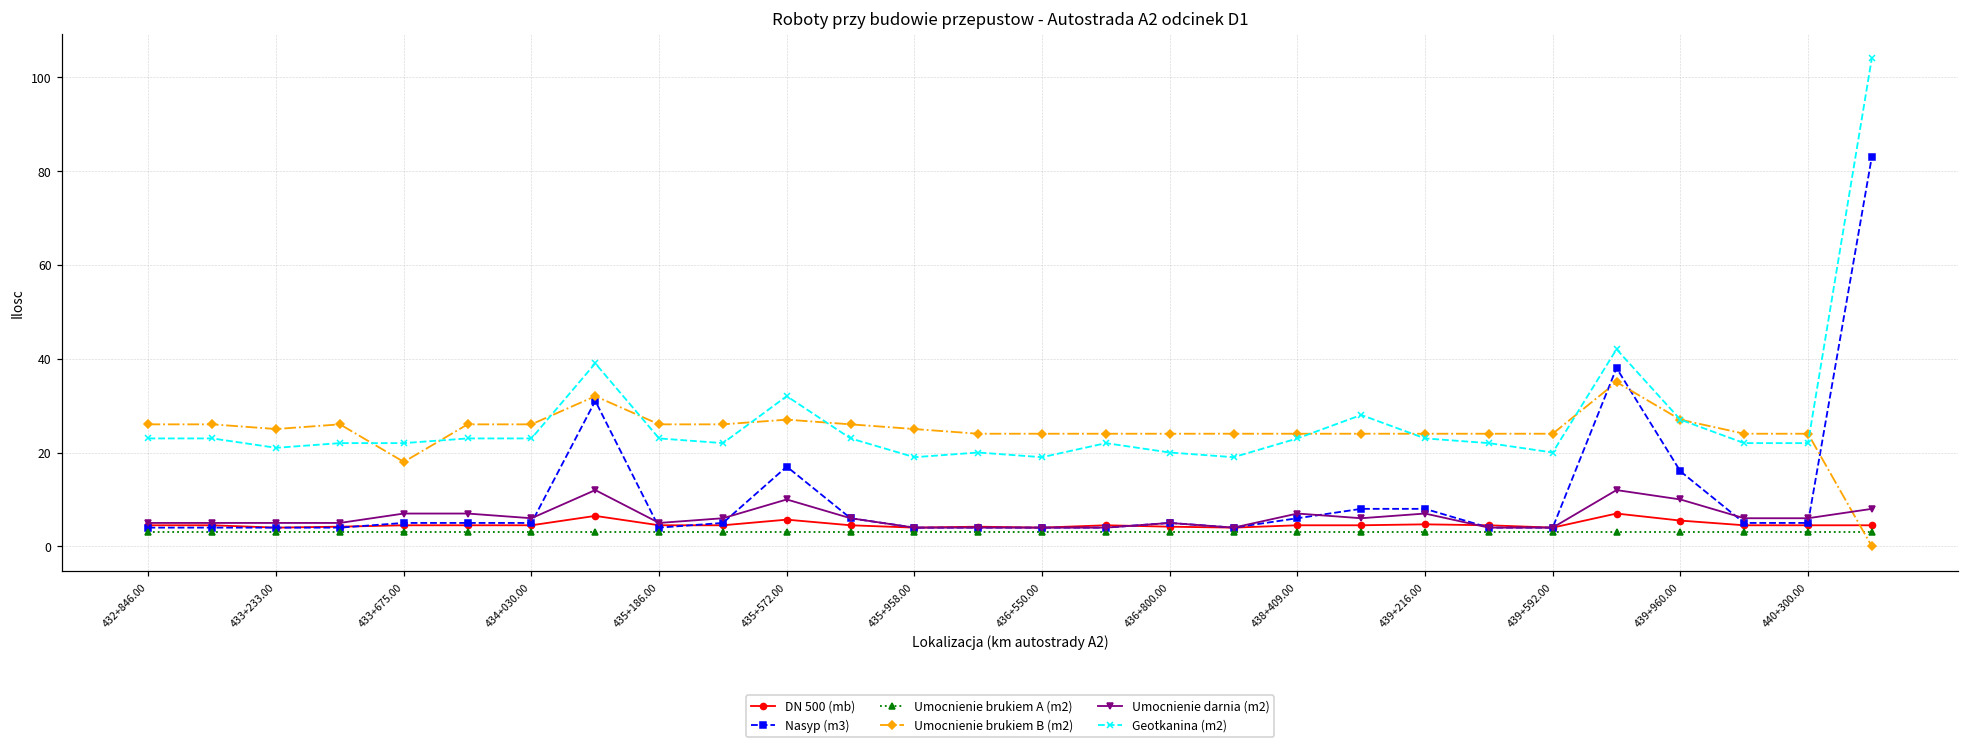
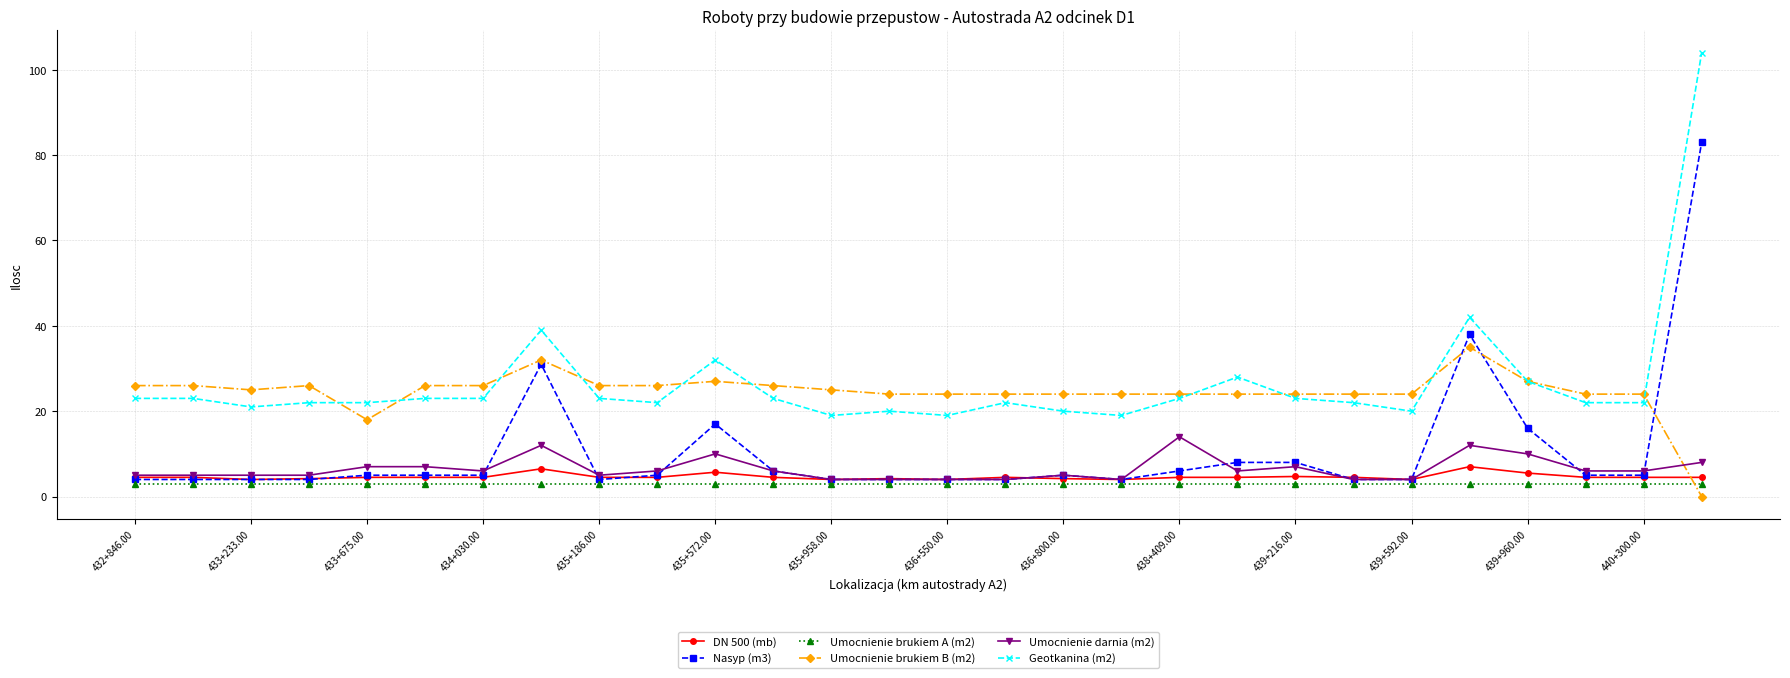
Umocnienie darnia (m2), 438+409.00: 7 -> 14
